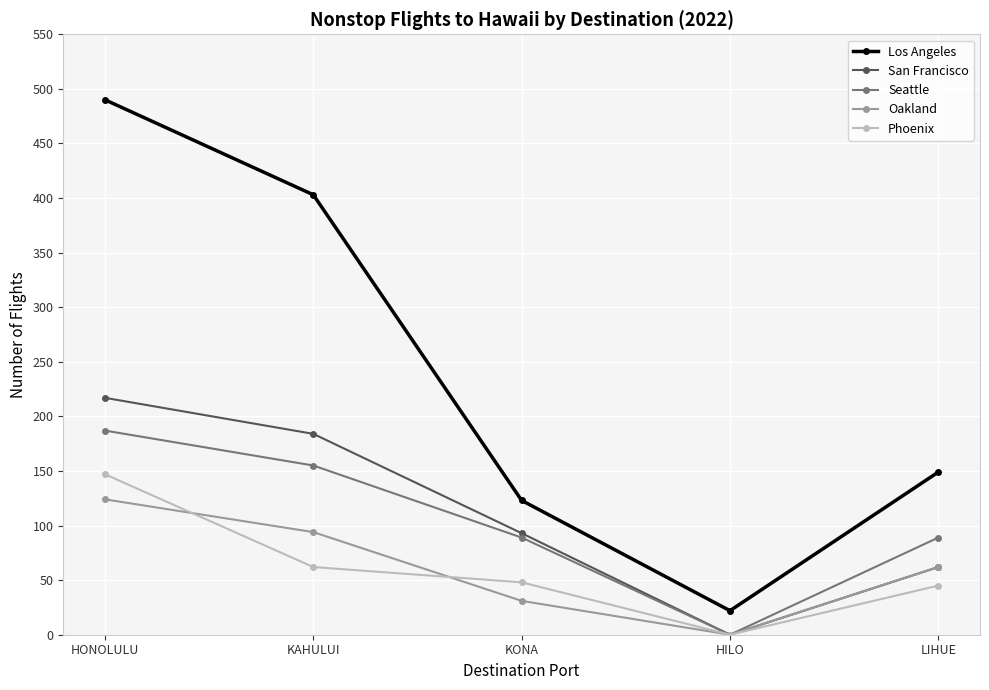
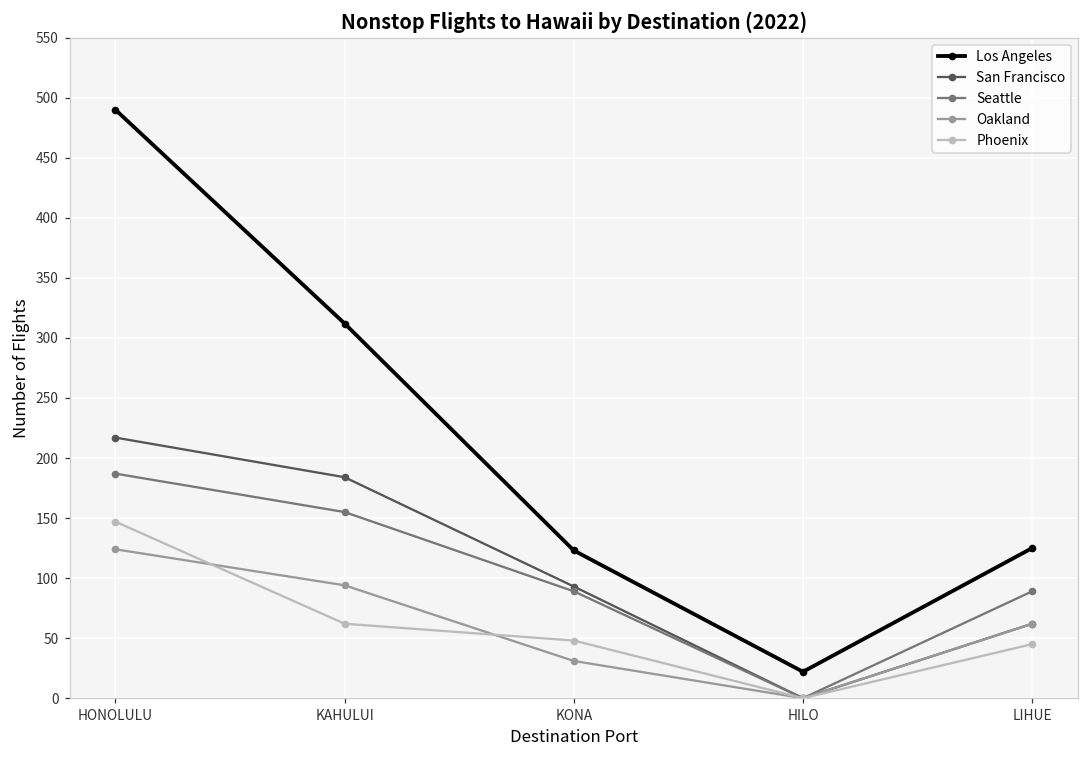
Los Angeles, KAHULUI: 403 -> 312
Los Angeles, LIHUE: 149 -> 125
